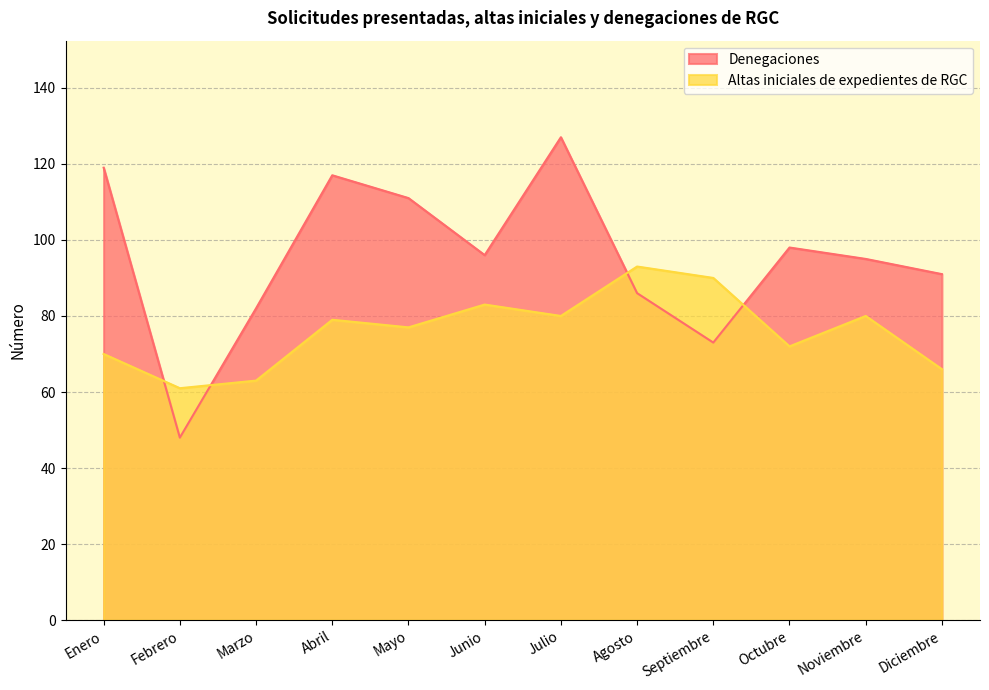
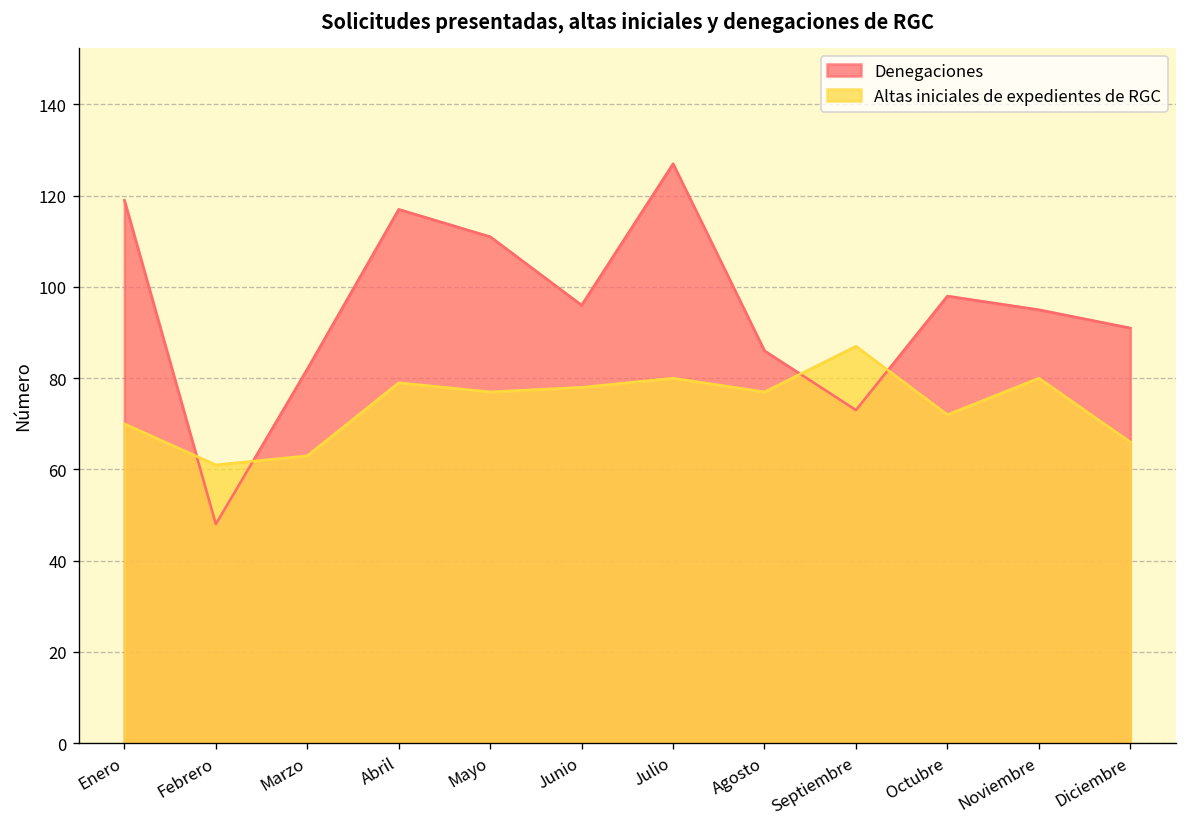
Altas iniciales de expedientes de RGC, Junio: 83 -> 78
Altas iniciales de expedientes de RGC, Agosto: 93 -> 77
Altas iniciales de expedientes de RGC, Septiembre: 90 -> 87
